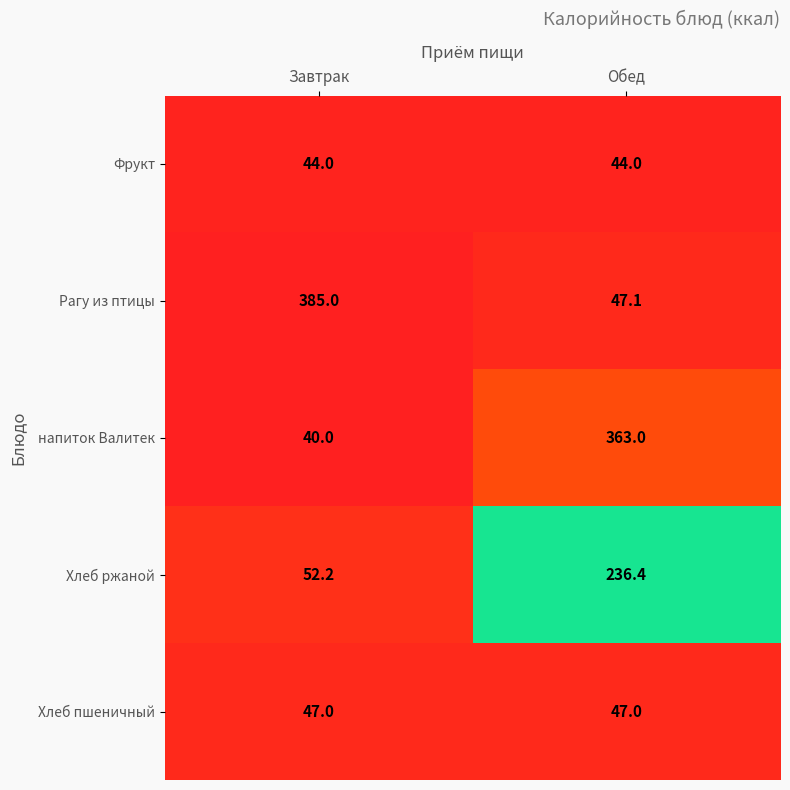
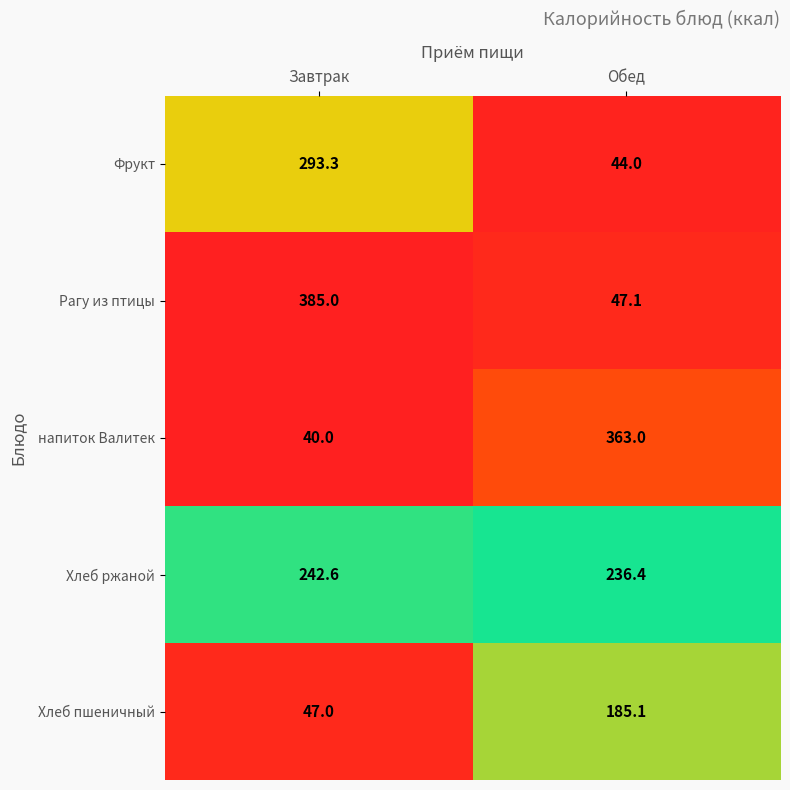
Фрукт, Завтрак: 44.0 -> 293.3
Хлеб ржаной, Завтрак: 52.2 -> 242.6
Хлеб пшеничный, Обед: 47.0 -> 185.1
